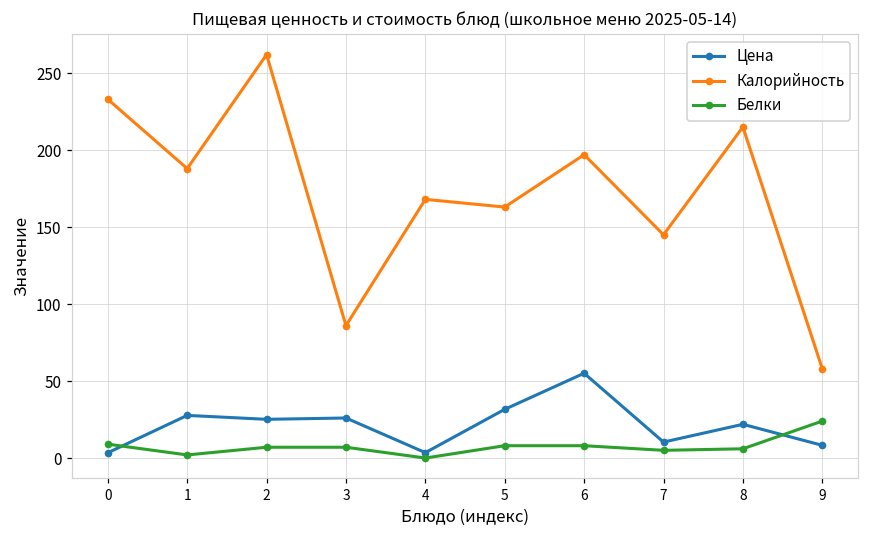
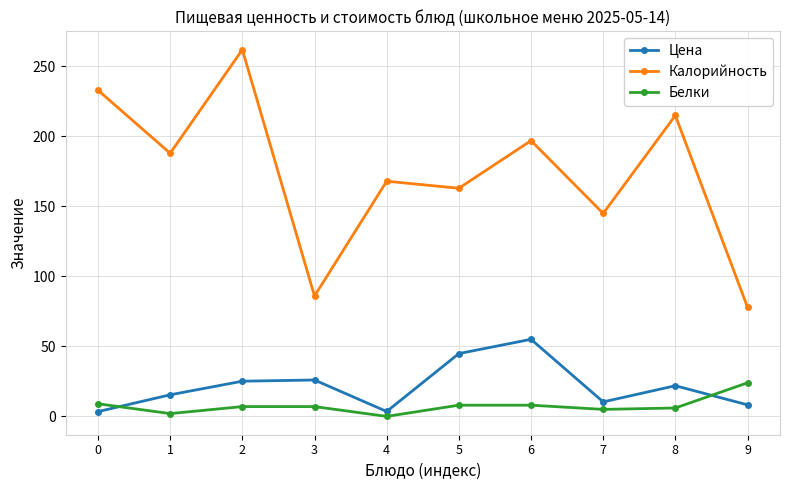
Цена, 1: 28 -> 15
Цена, 5: 32 -> 45
Калорийность, 9: 58 -> 78
